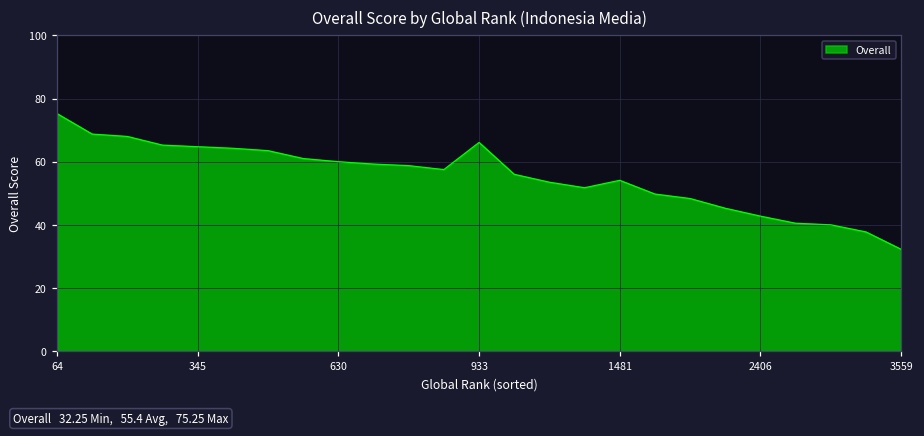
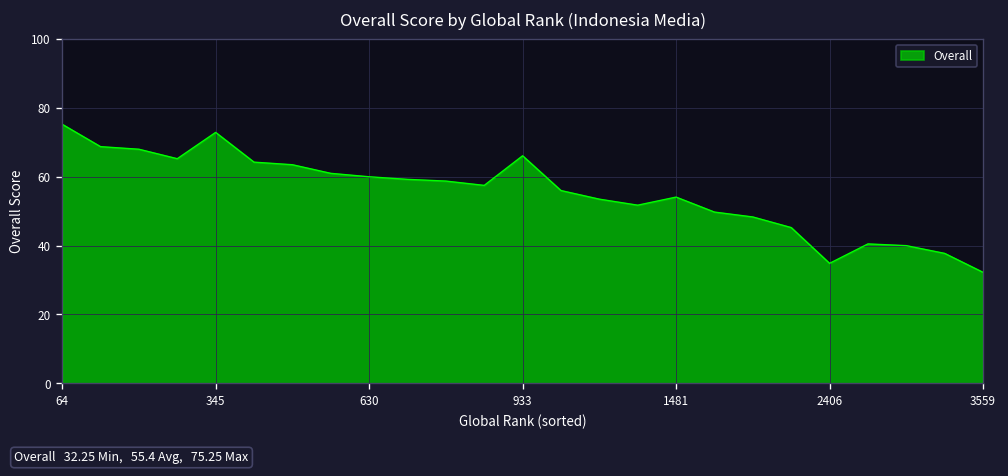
345: 65 -> 73
2406: 43 -> 35
